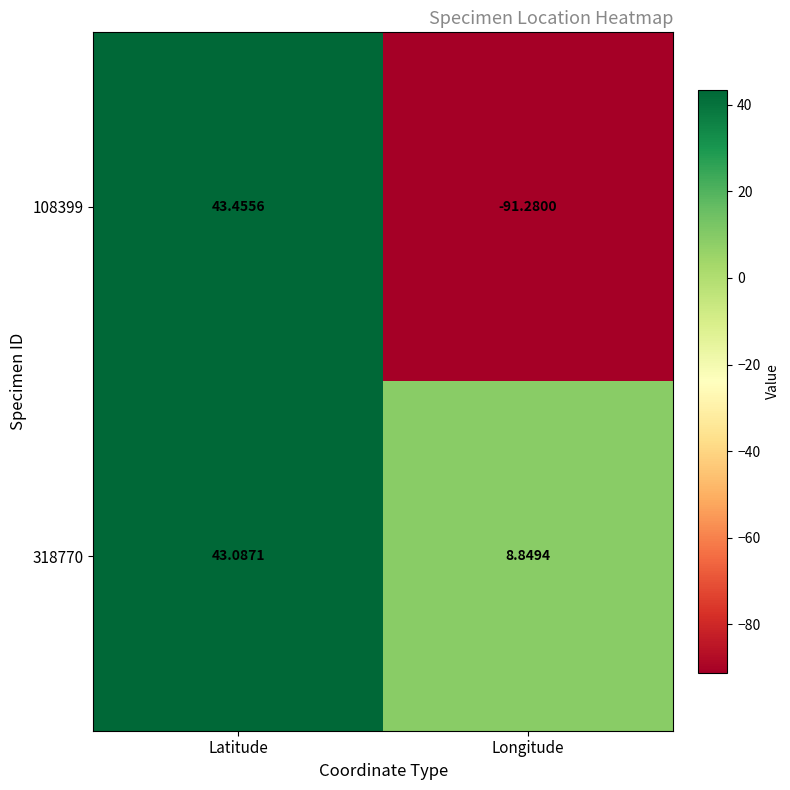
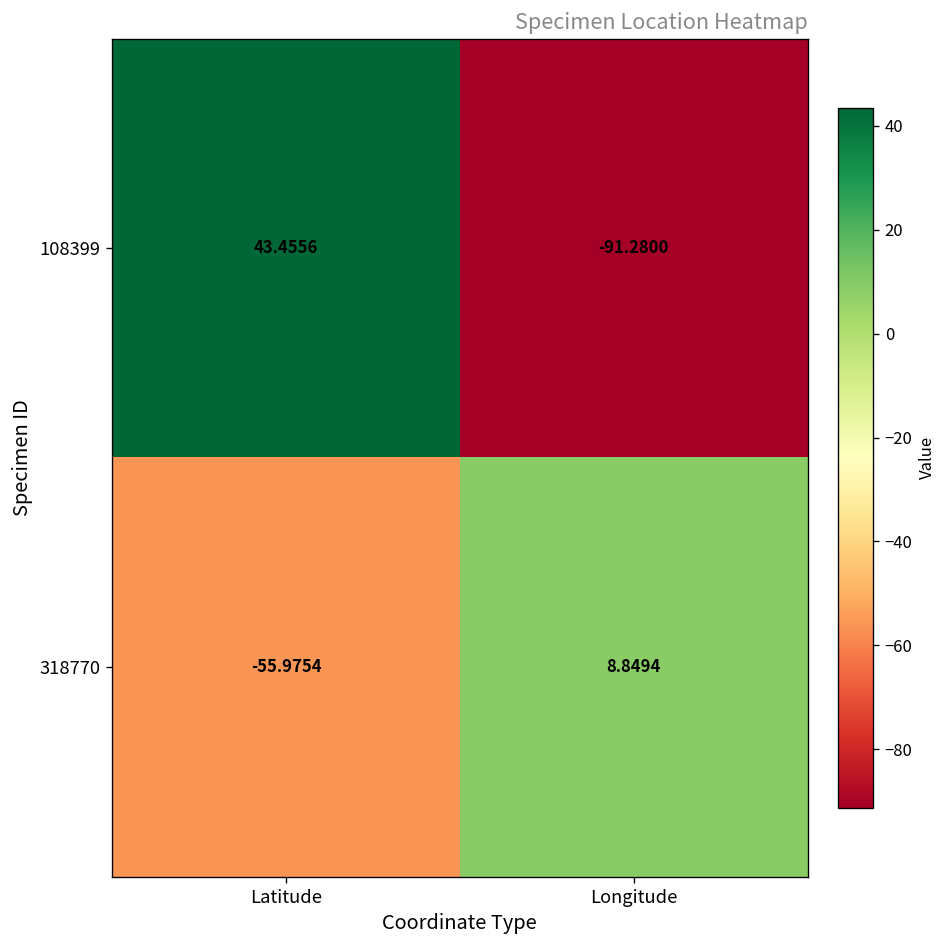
318770, Latitude: 43.0871 -> -55.9754
